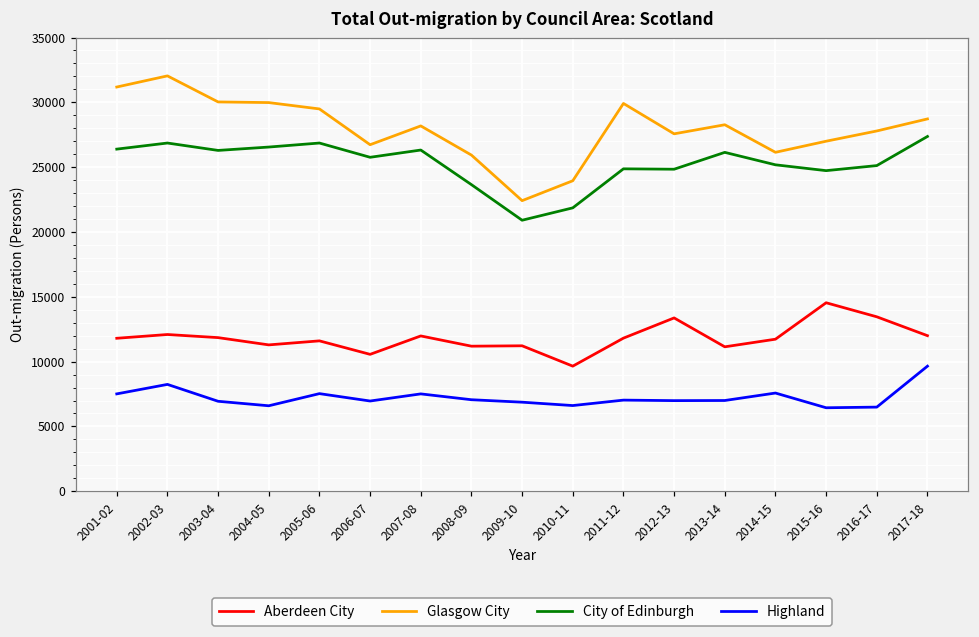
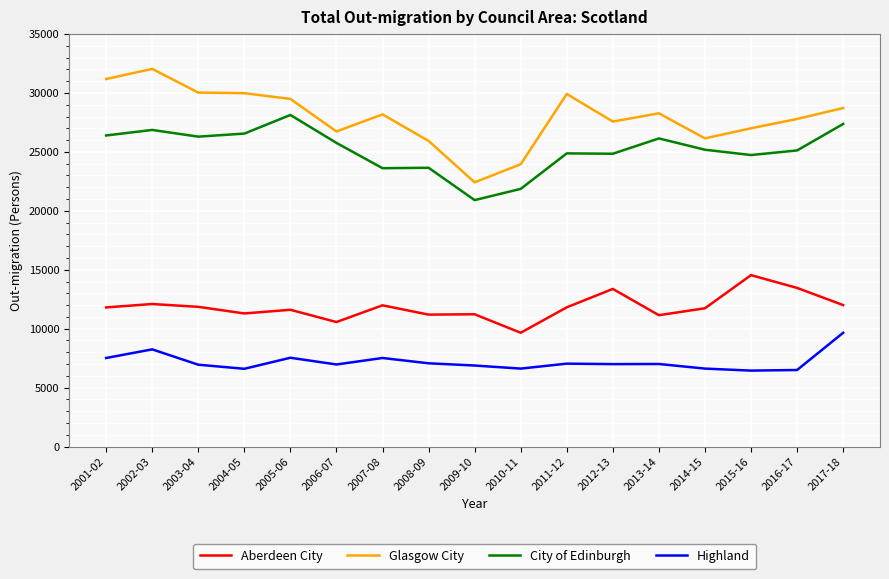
City of Edinburgh, 2005-06: 26900 -> 28100
City of Edinburgh, 2007-08: 26300 -> 23600
Highland, 2014-15: 7600 -> 6600
